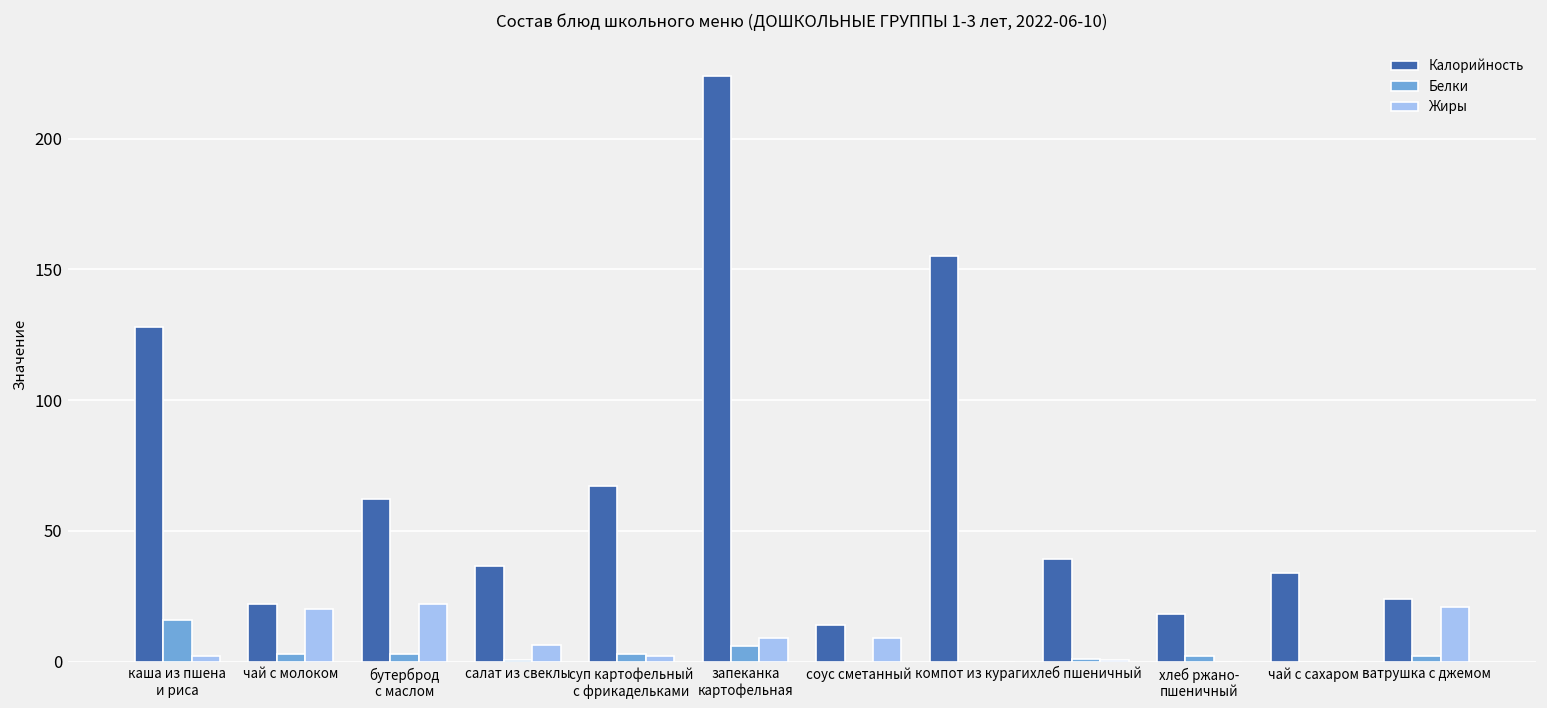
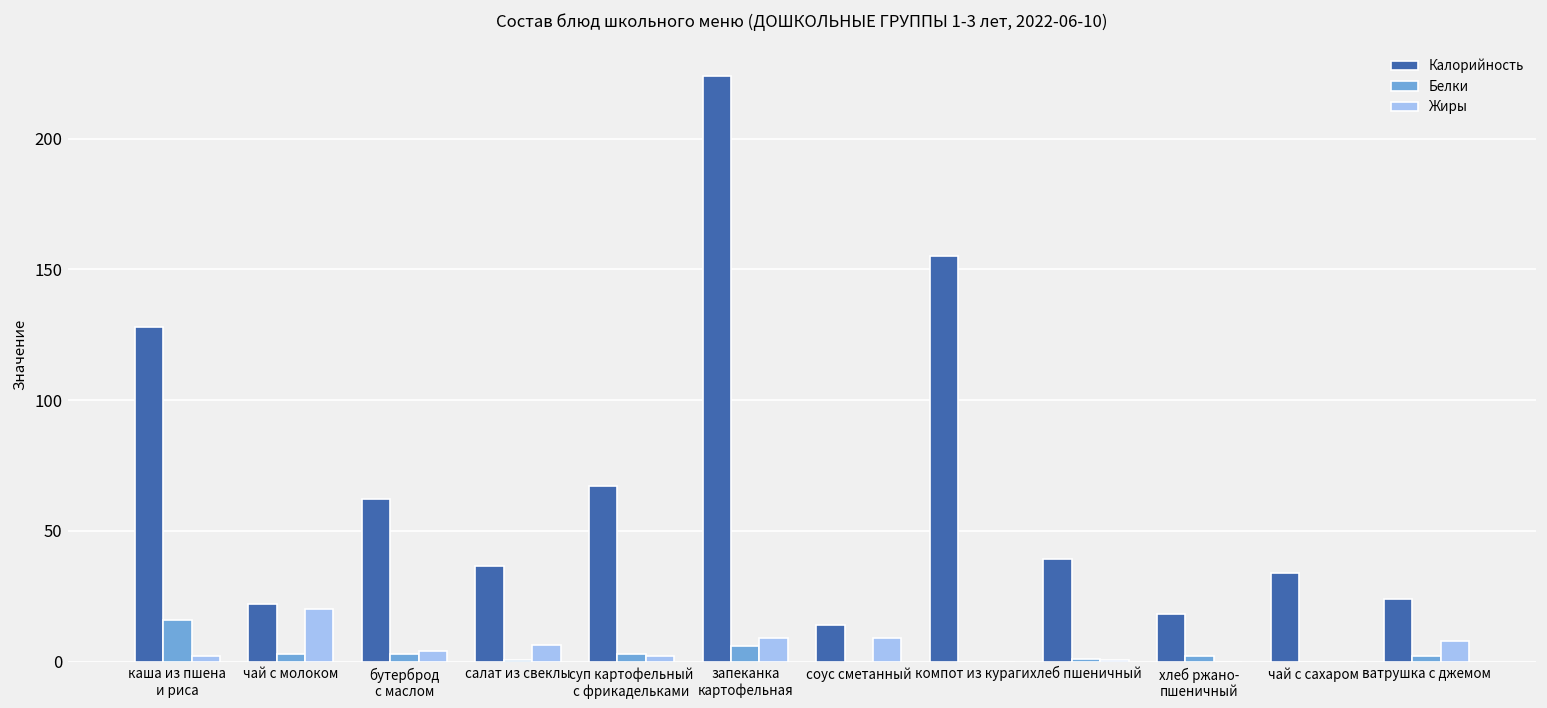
Жиры, бутерброд с маслом: 22 -> 4
Жиры, ватрушка с джемом: 21 -> 8
